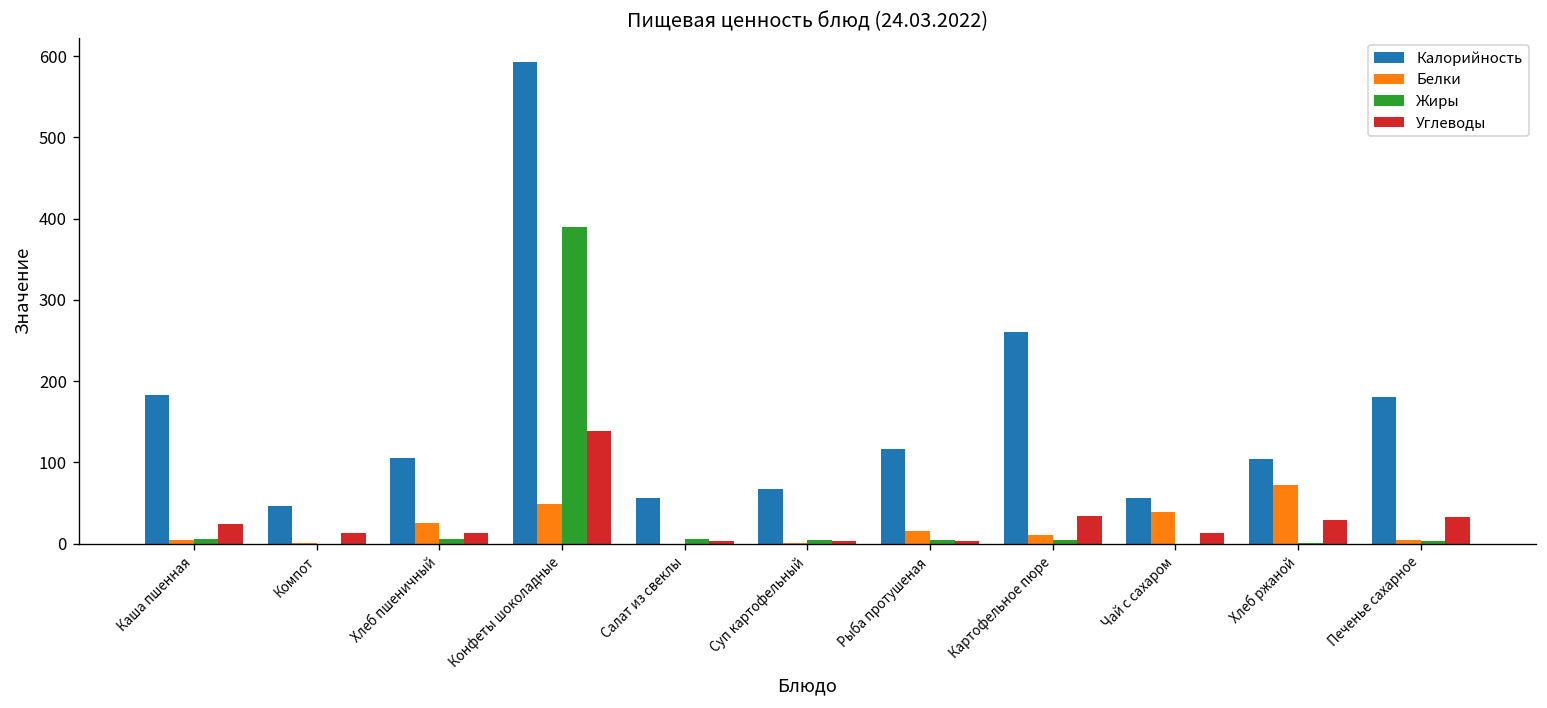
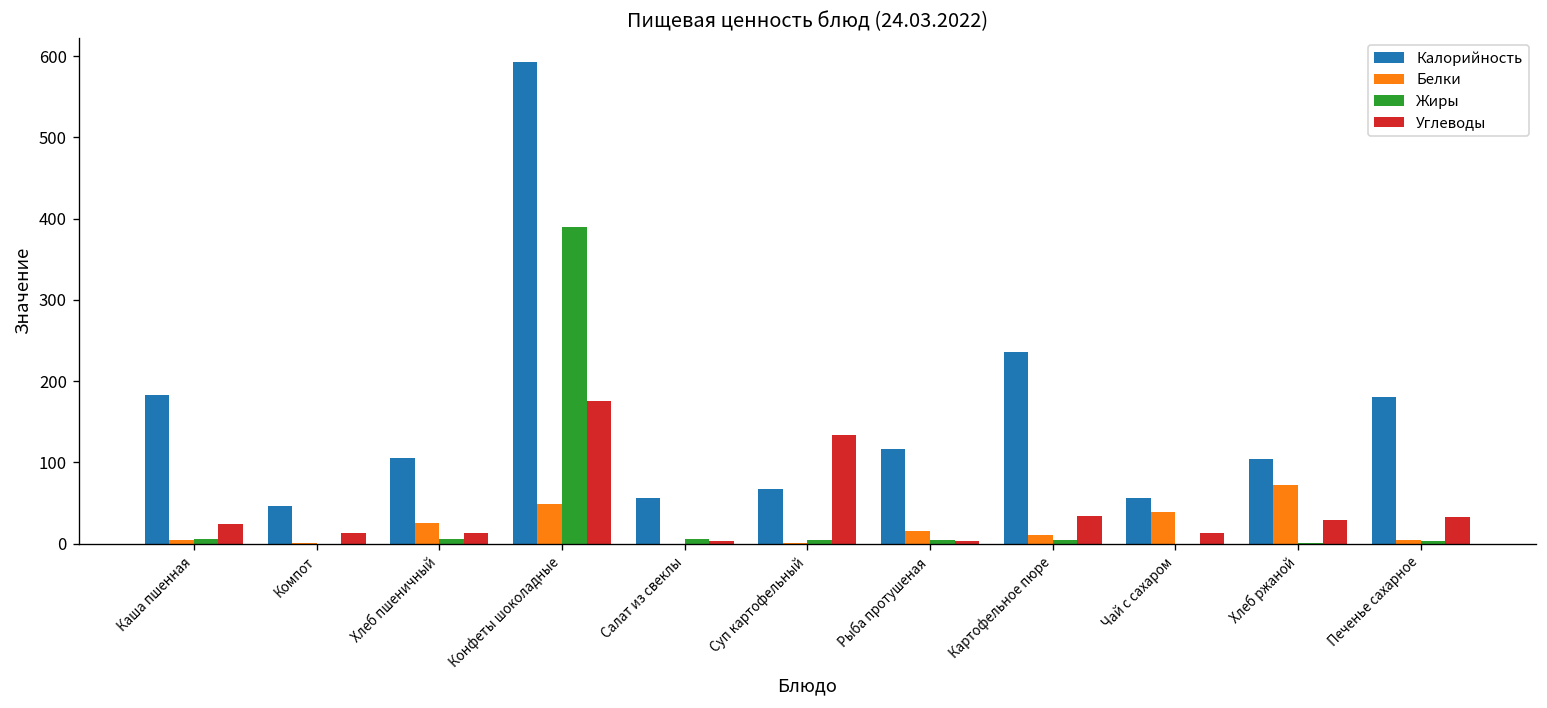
Углеводы, Конфеты шоколадные: 140 -> 180
Углеводы, Суп картофельный: 0 -> 130
Калорийность, Картофельное пюре: 260 -> 240
